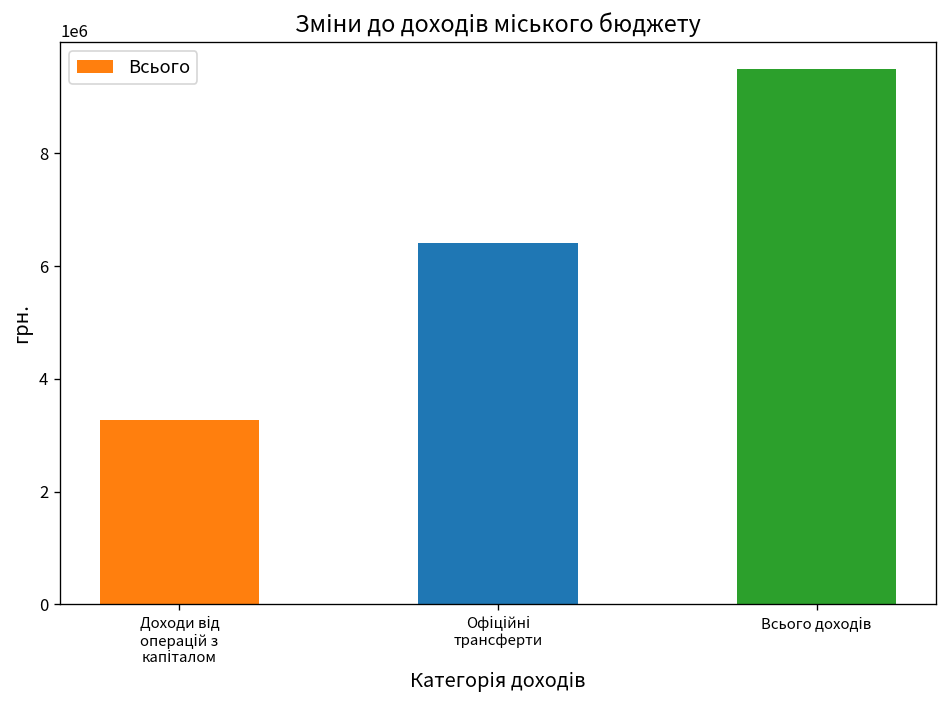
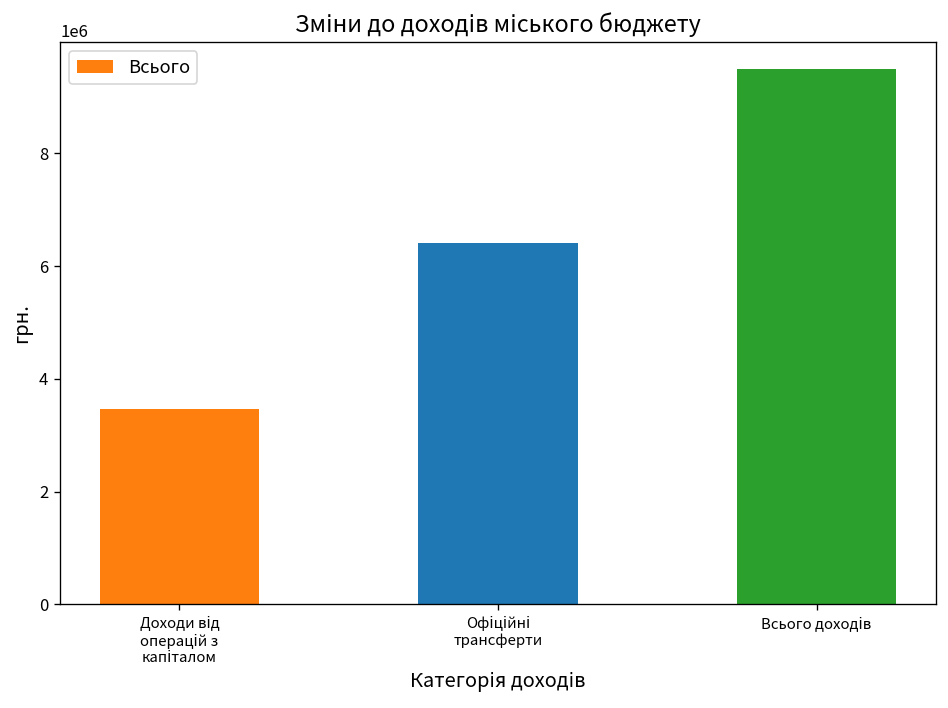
Доходи від операцій з капіталом: 3300000 -> 3500000
